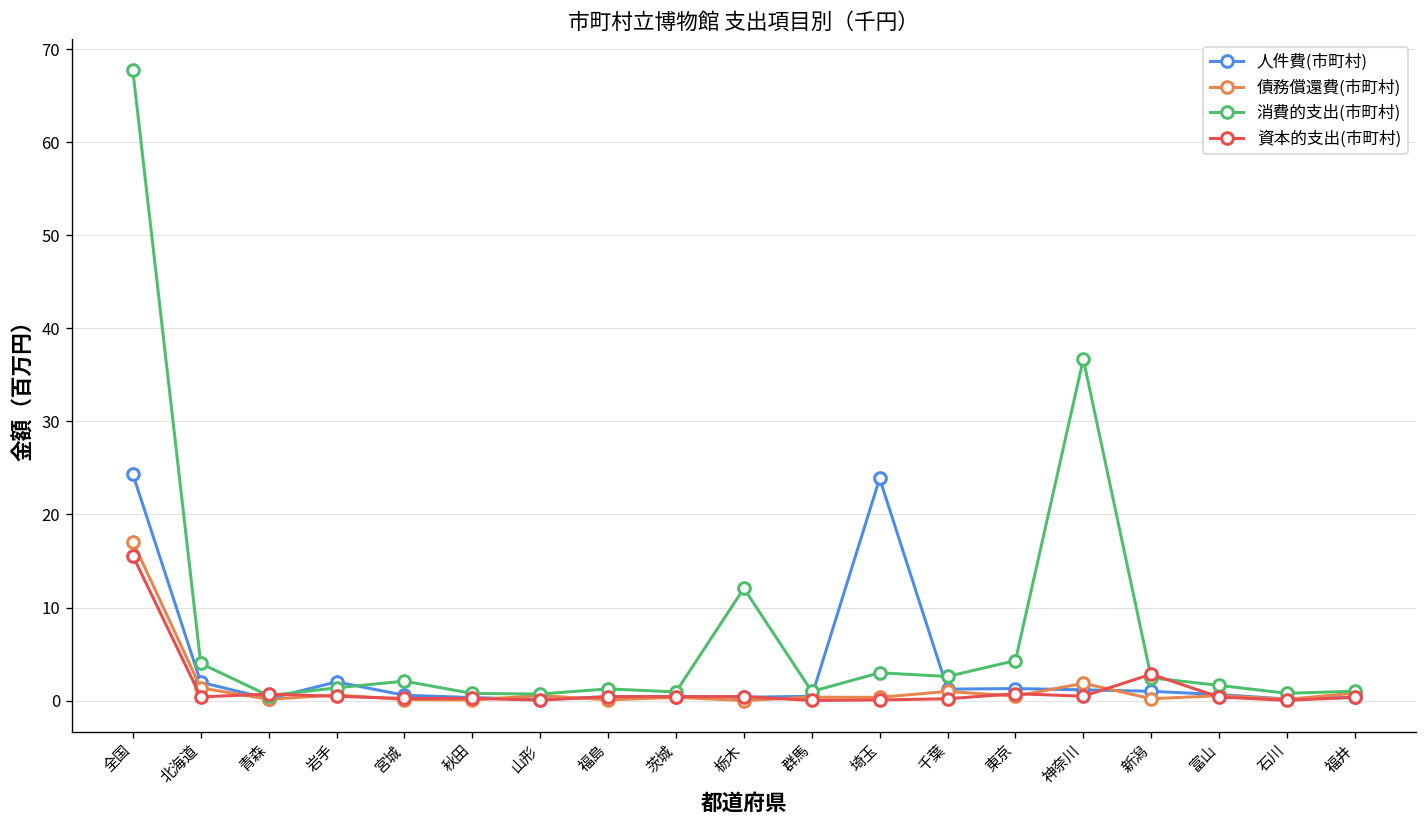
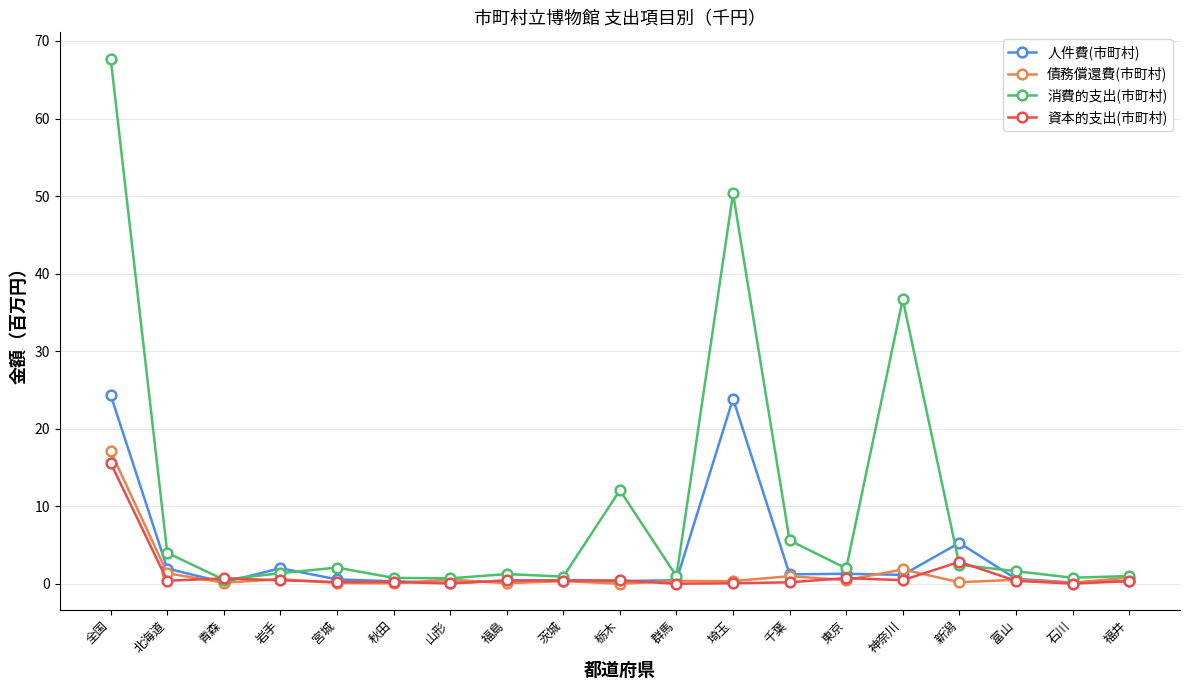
消費的支出(市町村), 埼玉: 3 -> 50
消費的支出(市町村), 千葉: 3 -> 6
消費的支出(市町村), 東京: 4 -> 2
人件費(市町村), 新潟: 1 -> 5
